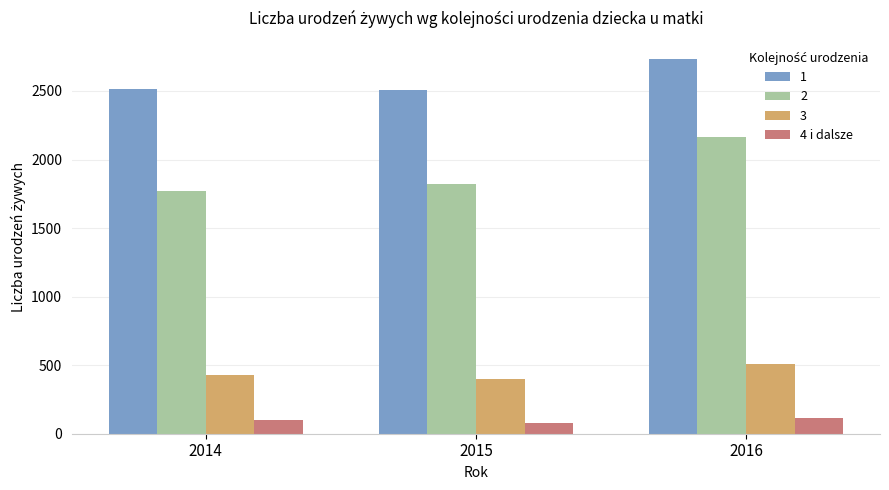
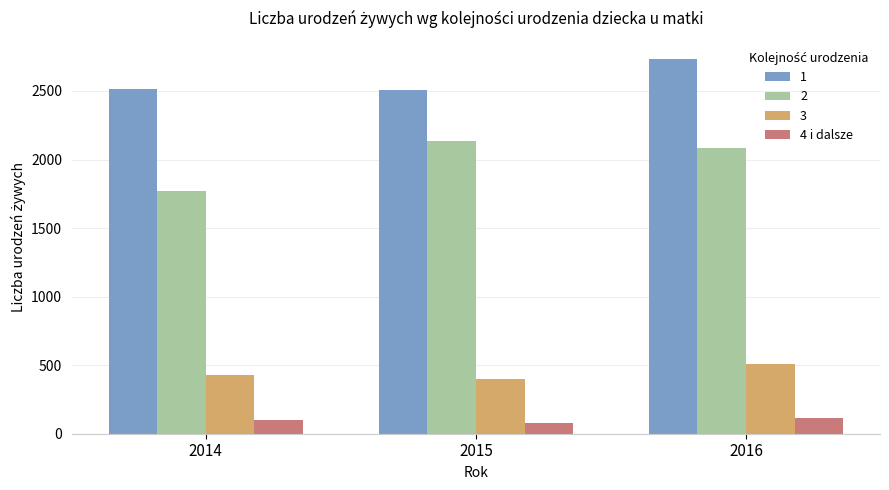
2, 2015: 1820 -> 2140
2, 2016: 2160 -> 2090
